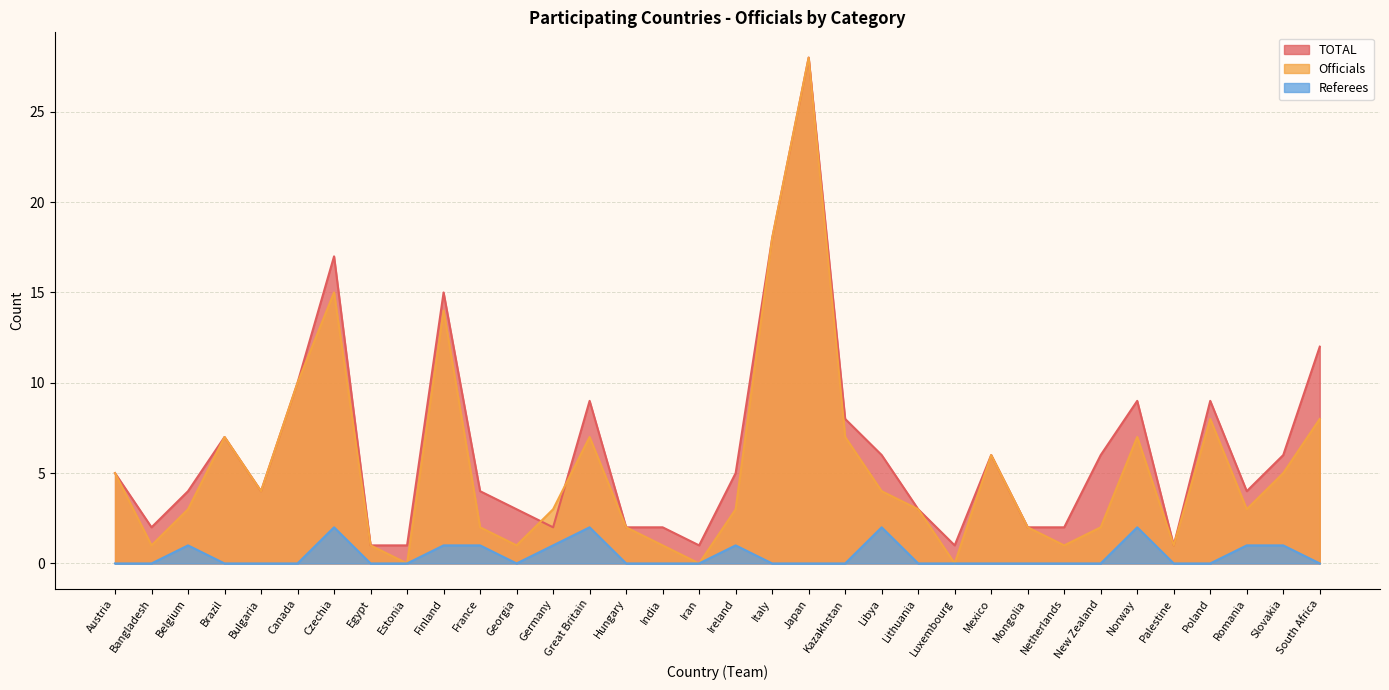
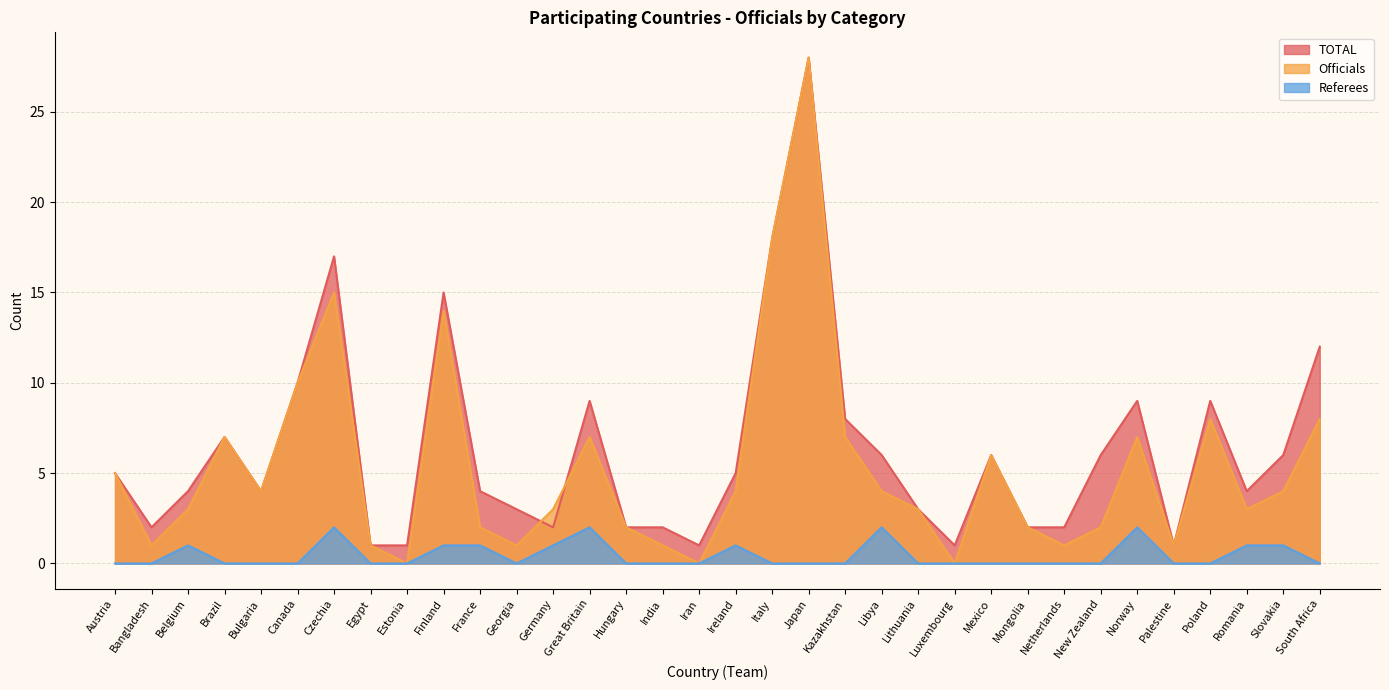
Officials, Ireland: 3 -> 4
Officials, Slovakia: 5 -> 4
